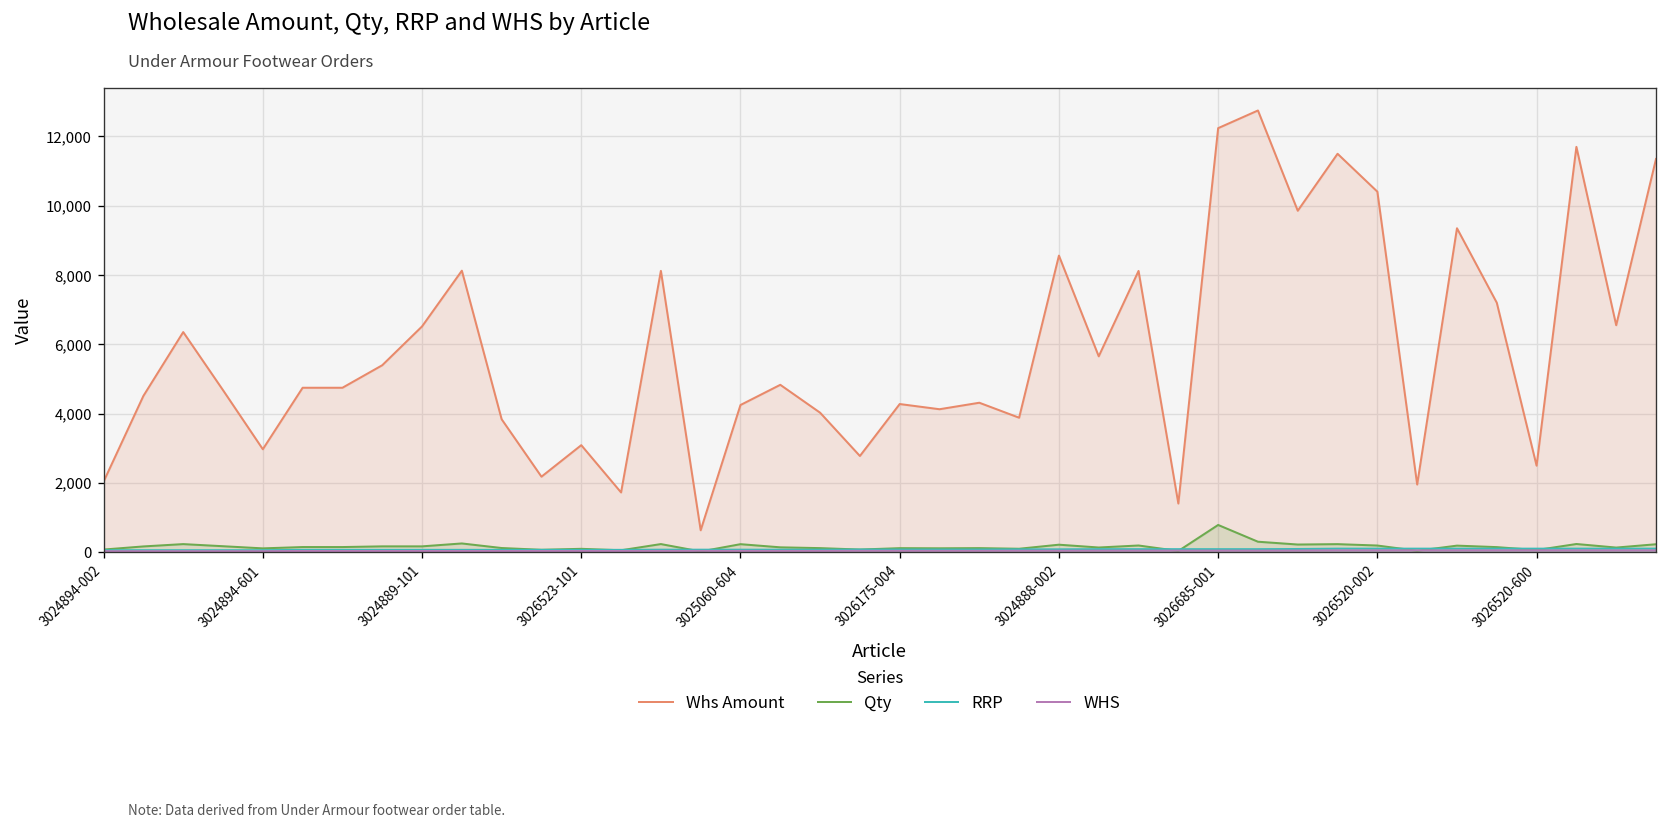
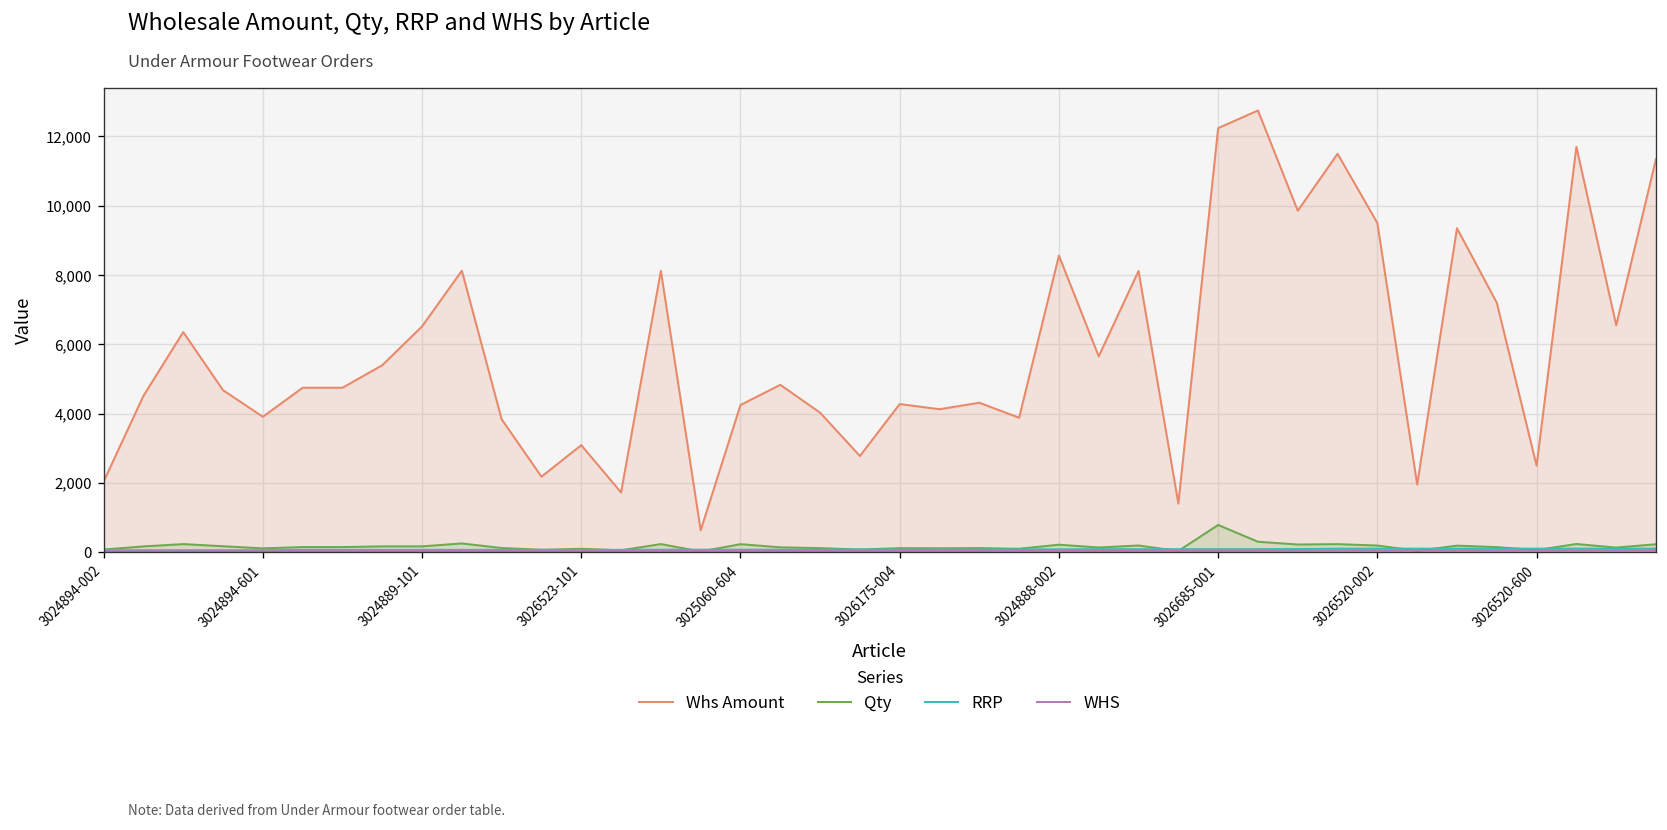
Whs Amount, 3024894-601: 3,000 -> 3,900
Whs Amount, 3026520-002: 10,400 -> 9,500
